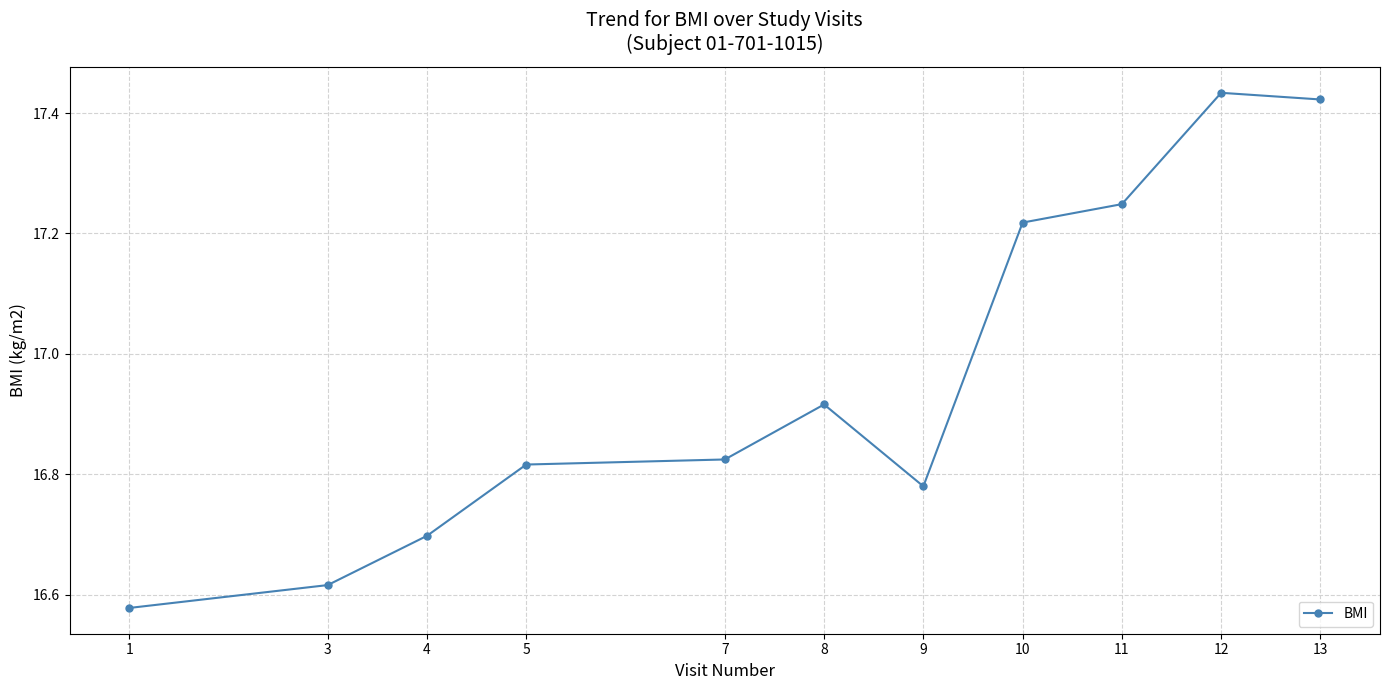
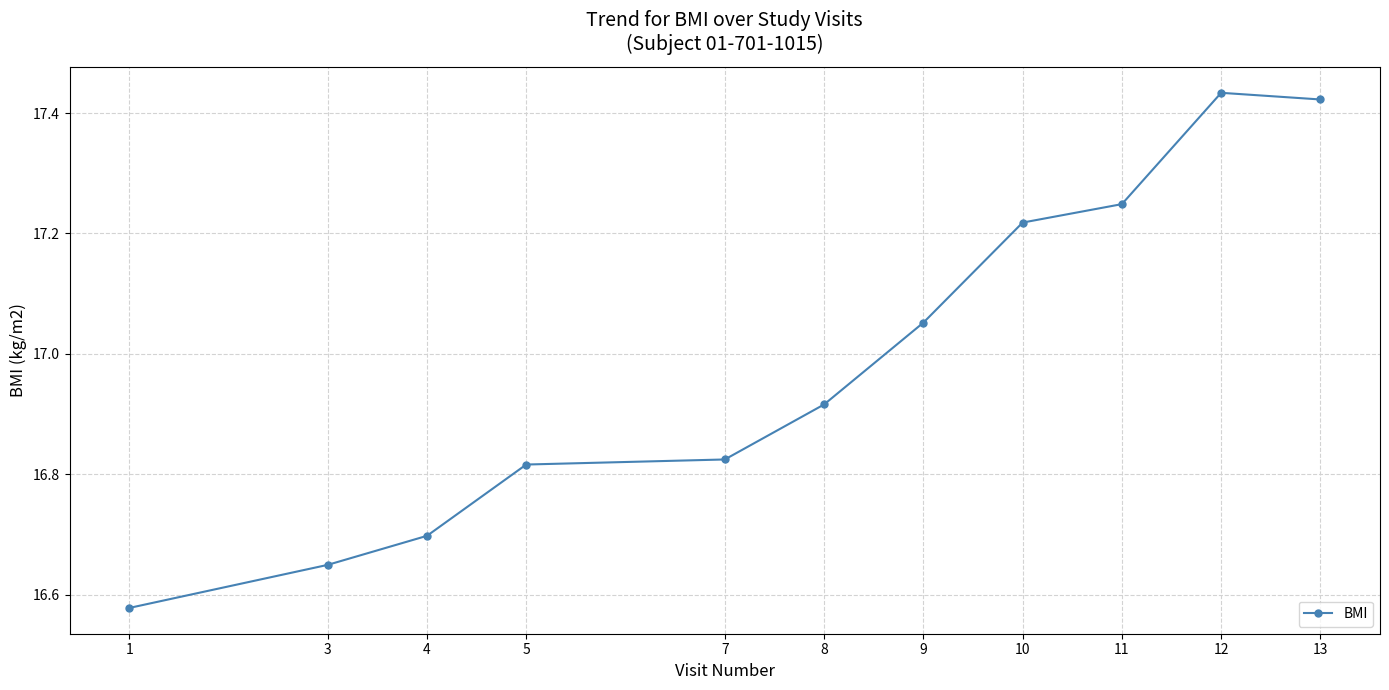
3: 16.62 -> 16.65
9: 16.78 -> 17.05
